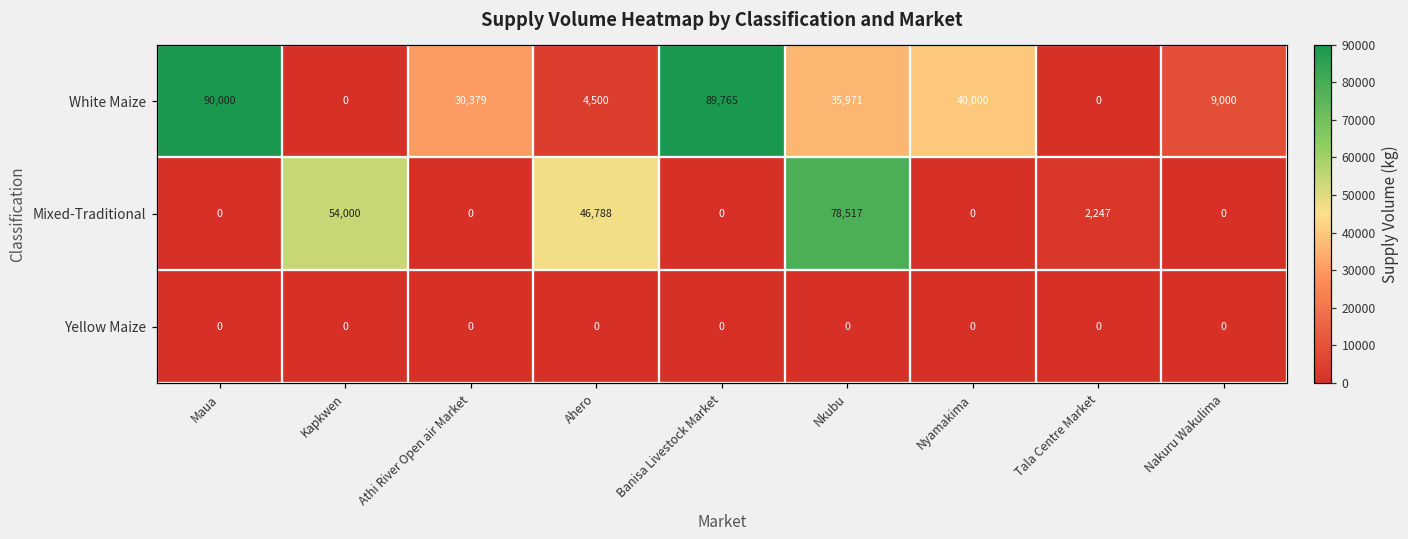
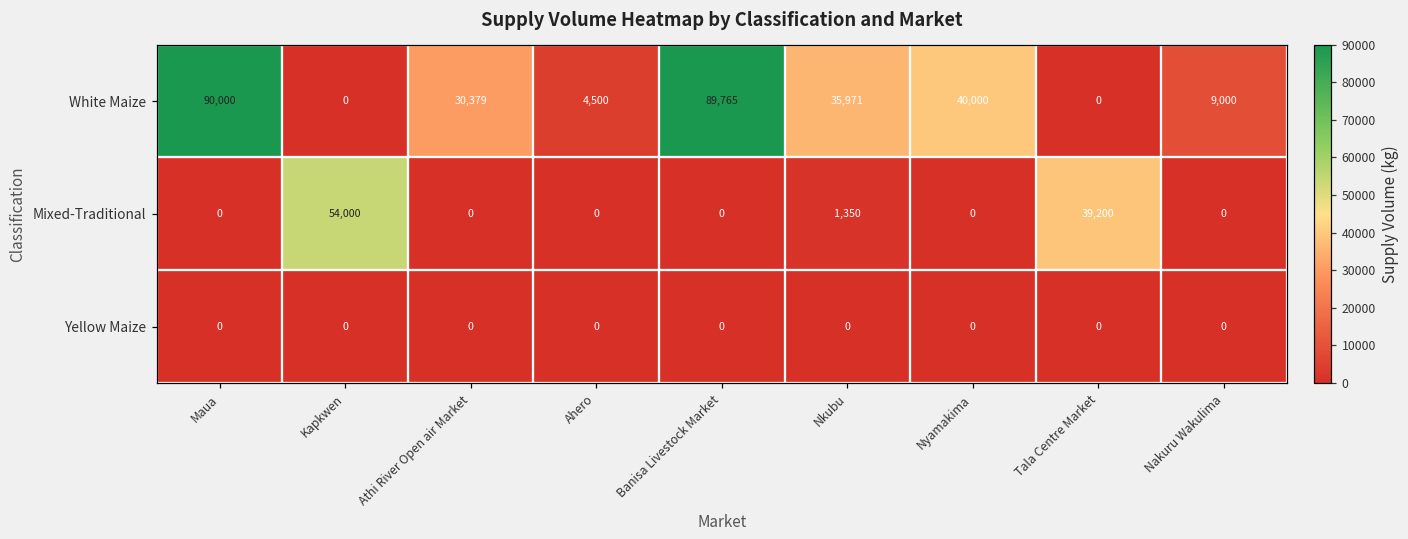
Mixed-Traditional, Ahero: 46,788 -> 0
Mixed-Traditional, Nkubu: 78,517 -> 1,350
Mixed-Traditional, Tala Centre Market: 2,247 -> 39,200
